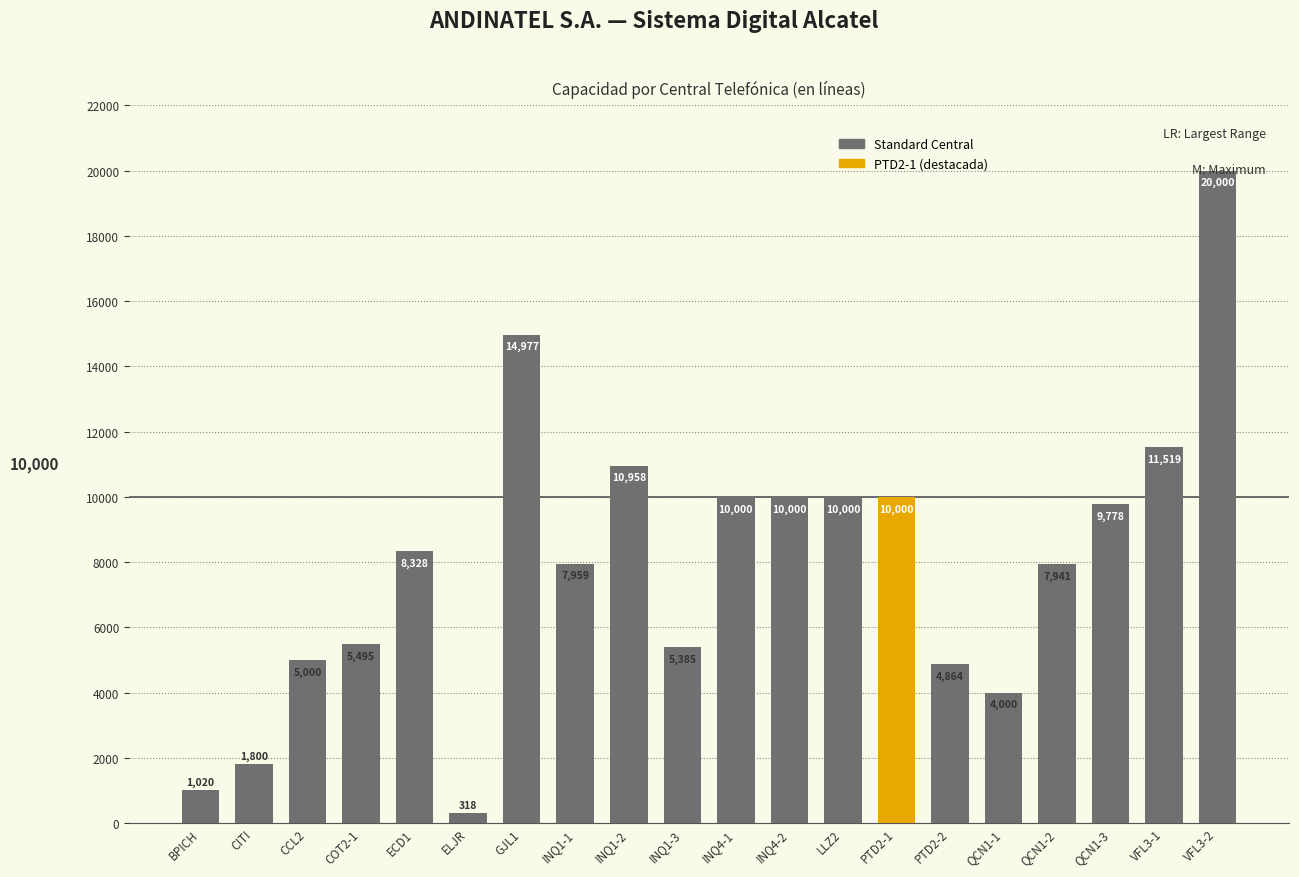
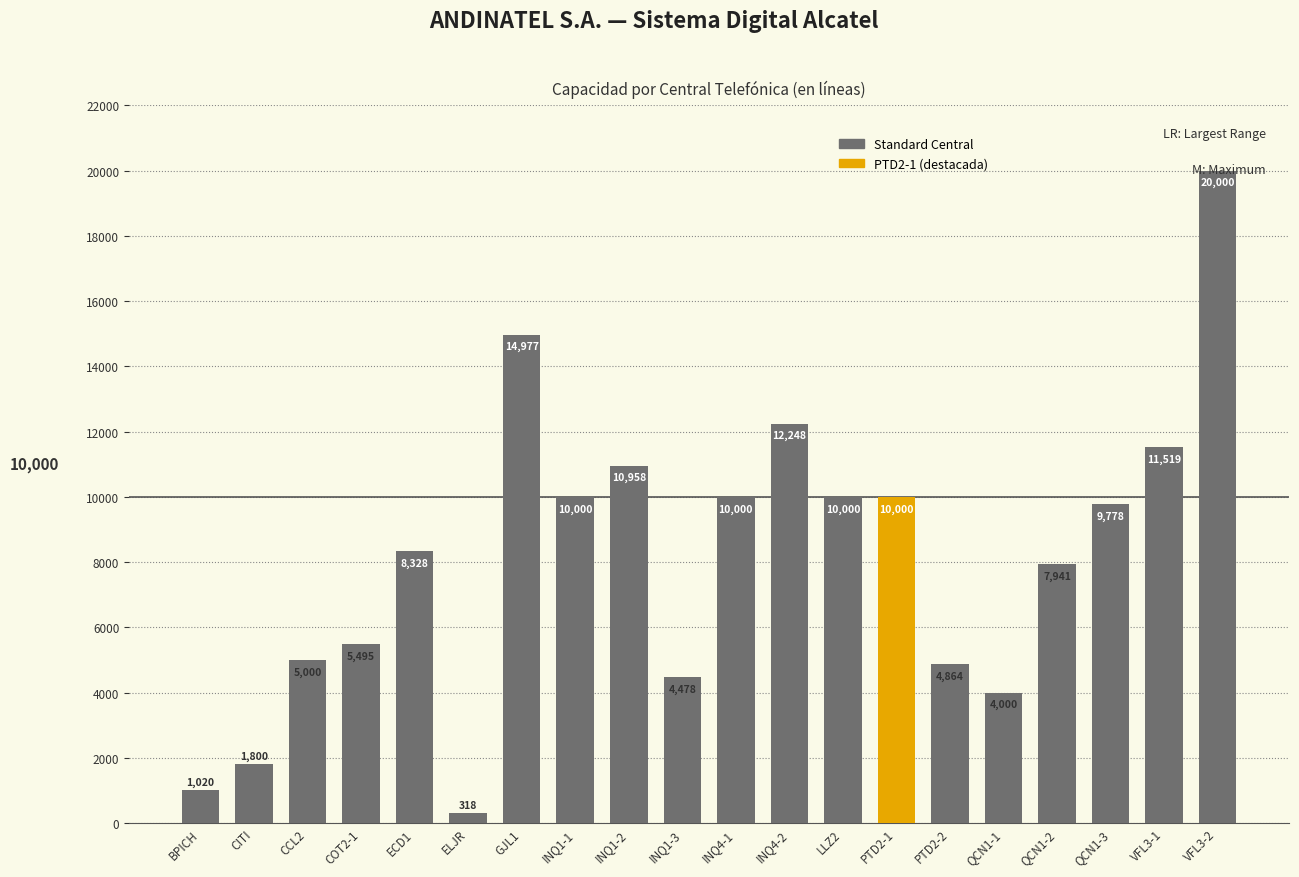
INQ1-1: 7,959 -> 10,000
INQ1-3: 5,385 -> 4,478
INQ4-2: 10,000 -> 12,248
